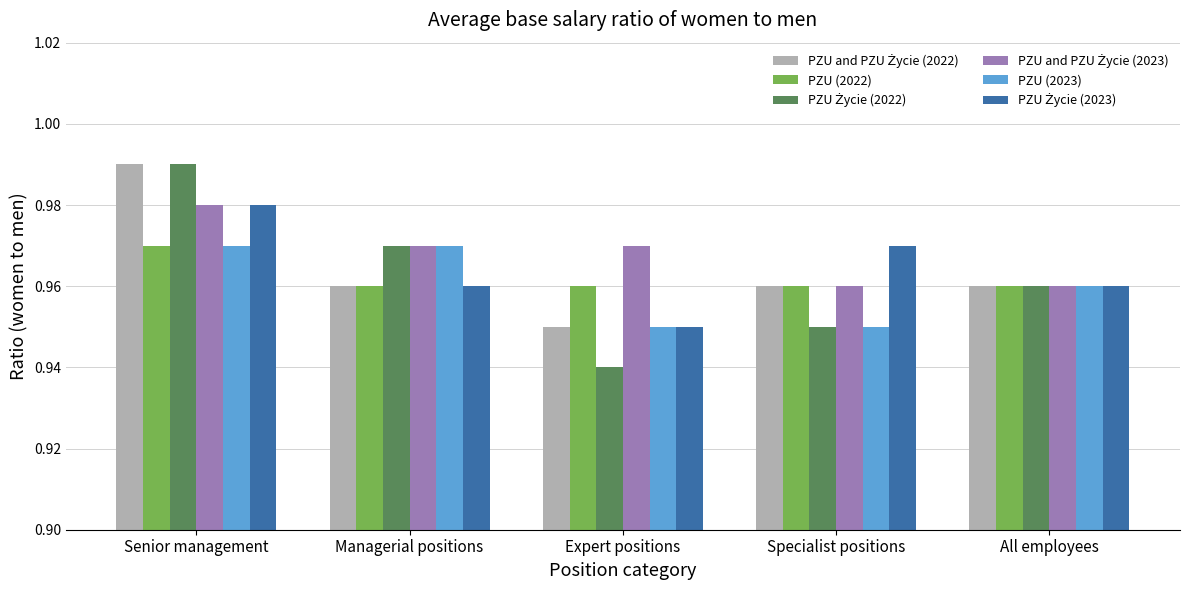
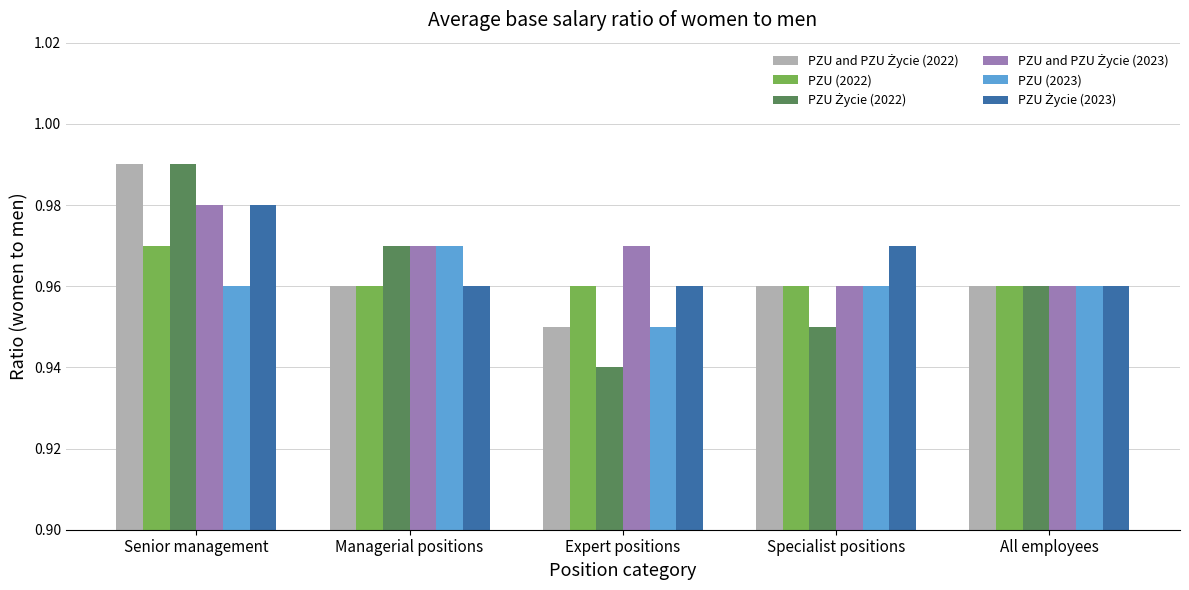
PZU (2023), Senior management: 0.97 -> 0.96
PZU Życie (2023), Expert positions: 0.95 -> 0.96
PZU (2023), Specialist positions: 0.95 -> 0.96
